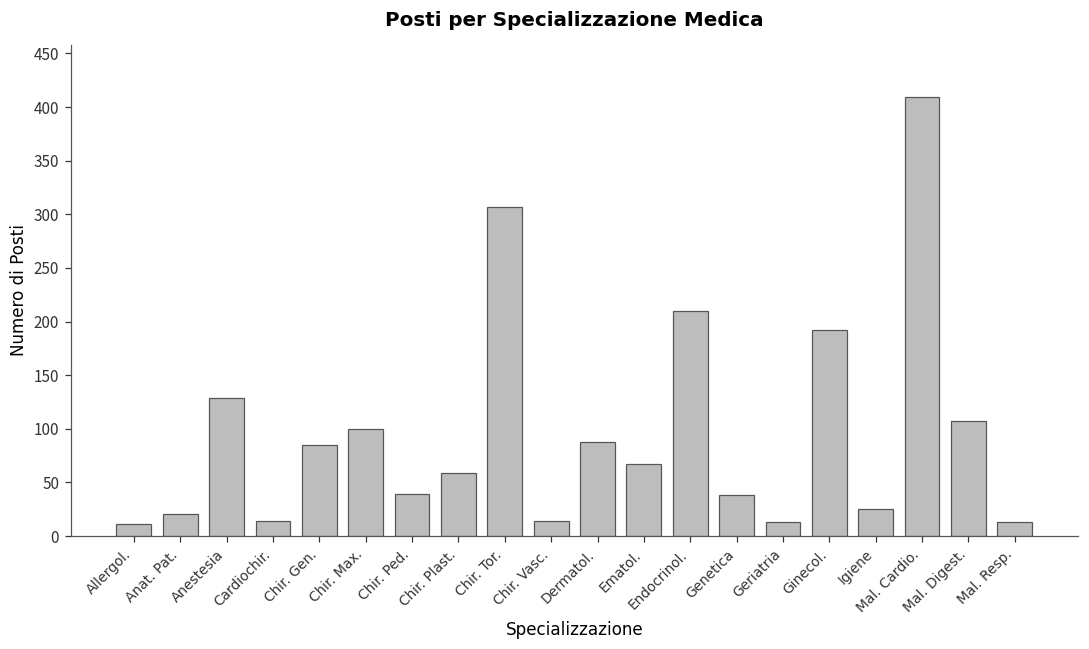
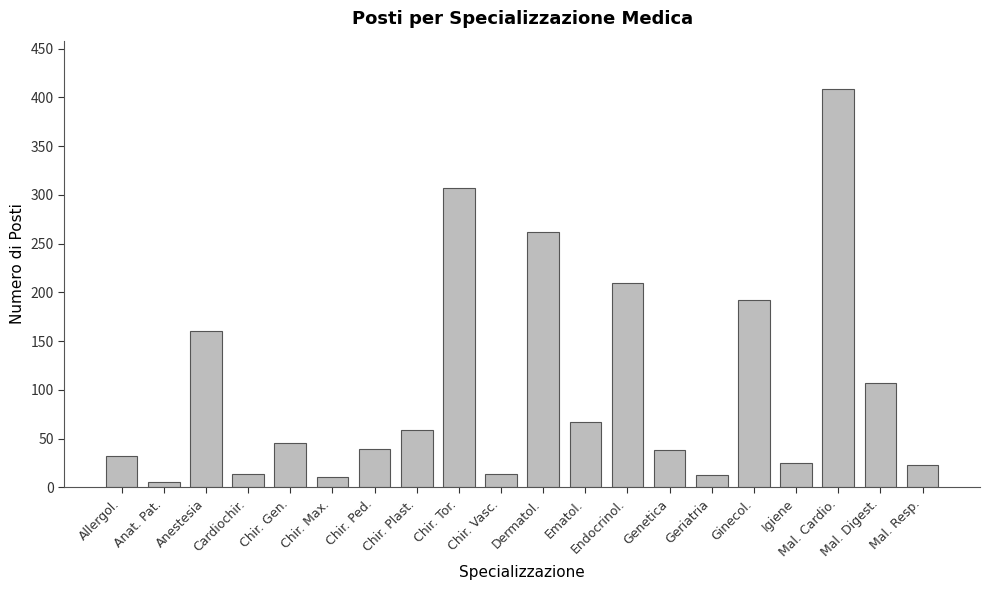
Allergol.: 10 -> 30
Anat. Pat.: 20 -> 10
Anestesia: 130 -> 160
Chir. Gen.: 90 -> 50
Chir. Max.: 100 -> 10
Dermatol.: 90 -> 260
Mal. Resp.: 10 -> 20
